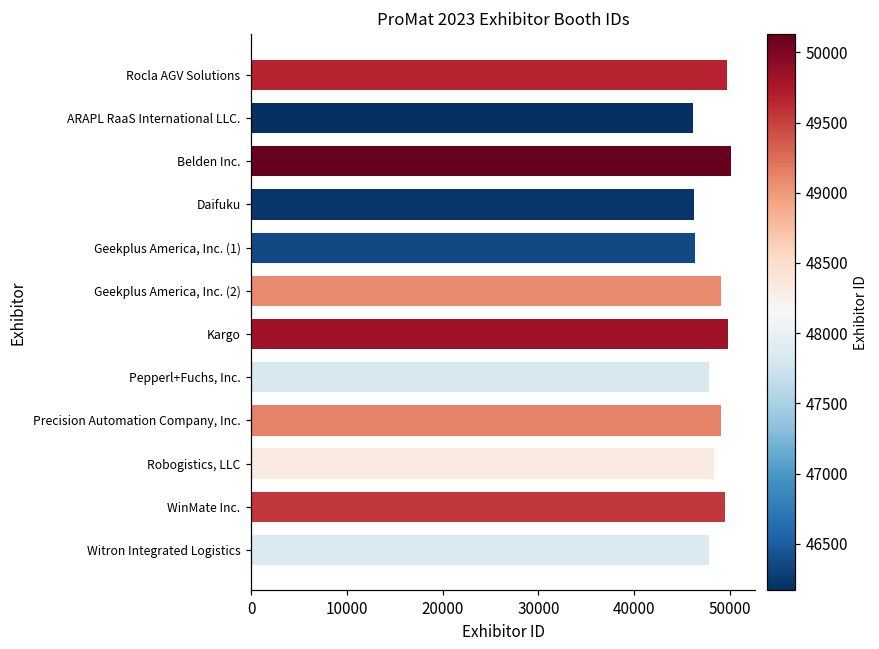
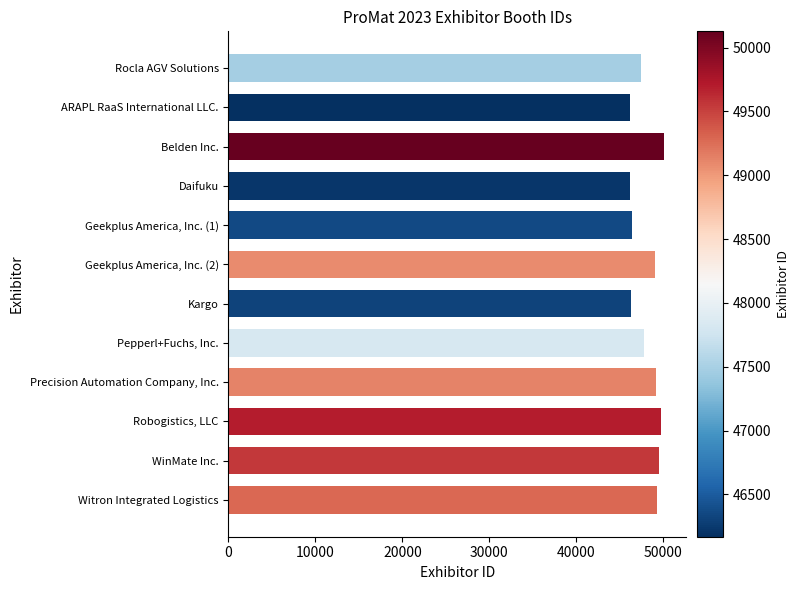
Rocla AGV Solutions: 50000 -> 47000
Kargo: 50000 -> 46000
Robogistics, LLC: 48000 -> 50000
Witron Integrated Logistics: 48000 -> 49000
